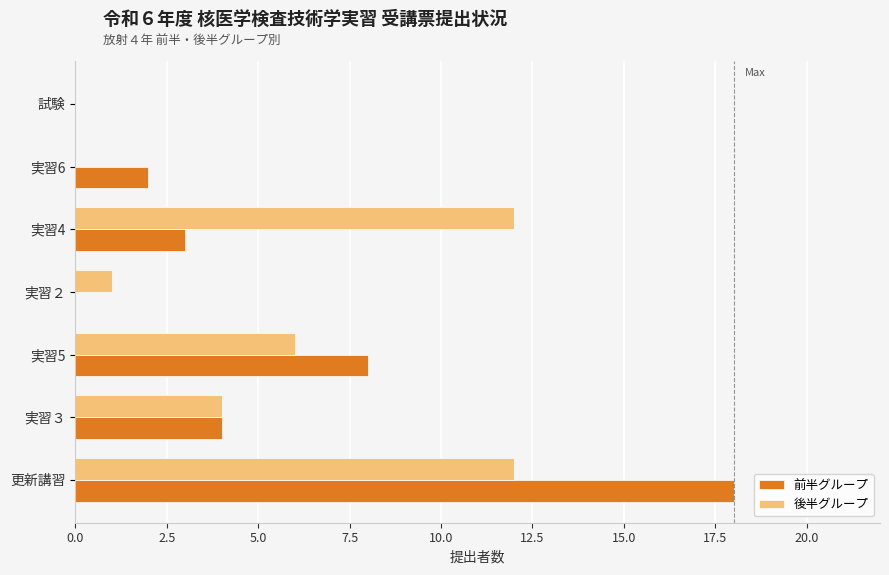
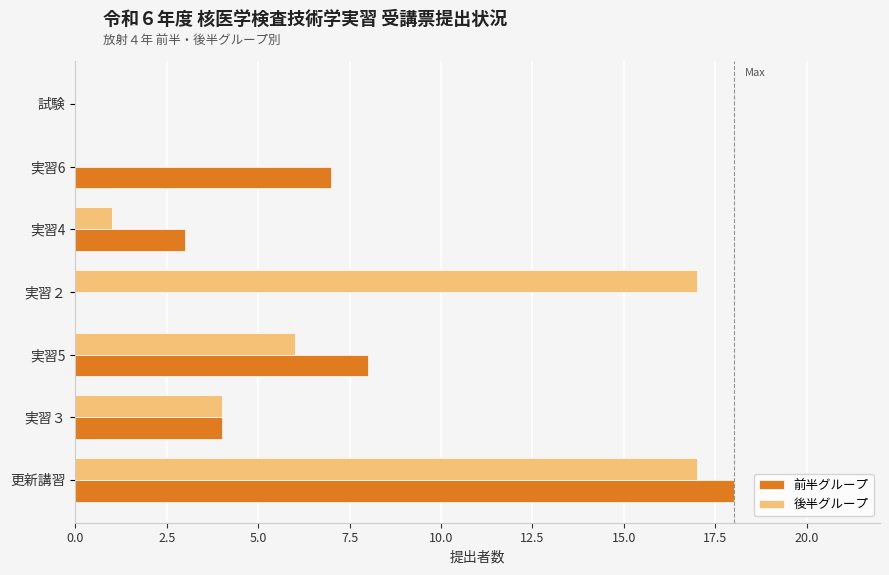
前半グループ, 実習6: 2 -> 7
後半グループ, 実習4: 12 -> 1
後半グループ, 実習２: 1 -> 17
後半グループ, 更新講習: 12 -> 17
